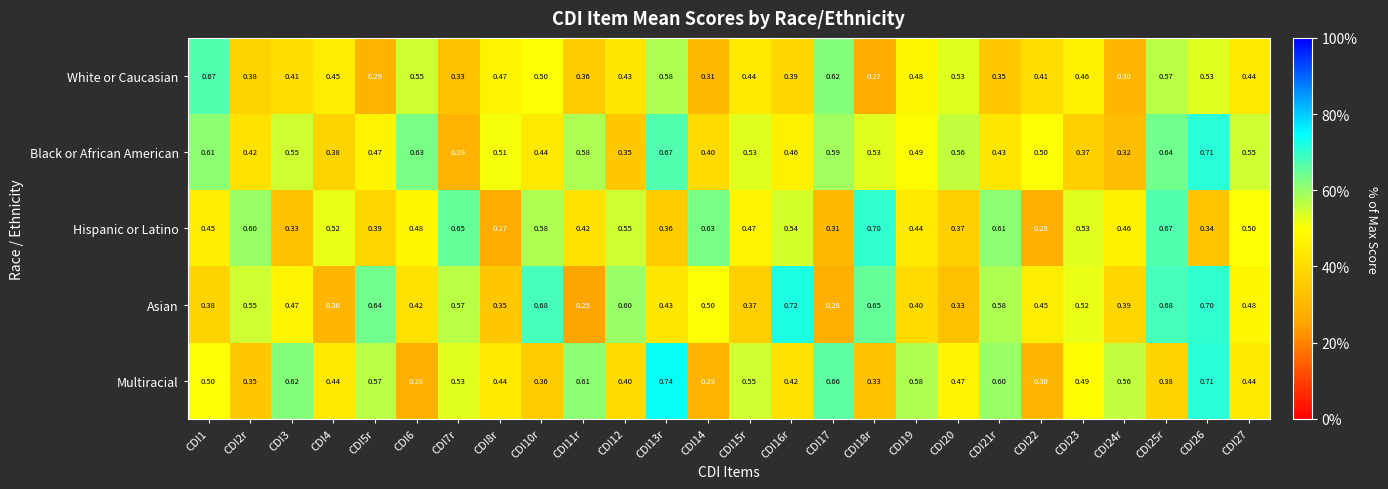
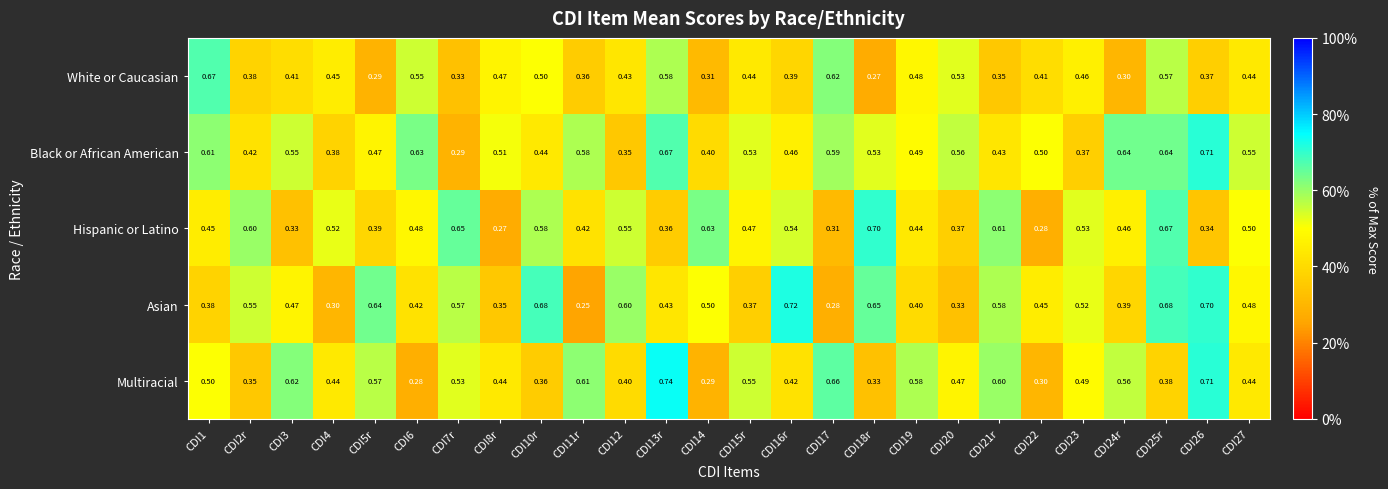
White or Caucasian, CDI26: 0.53 -> 0.37
Black or African American, CDI24r: 0.32 -> 0.64
